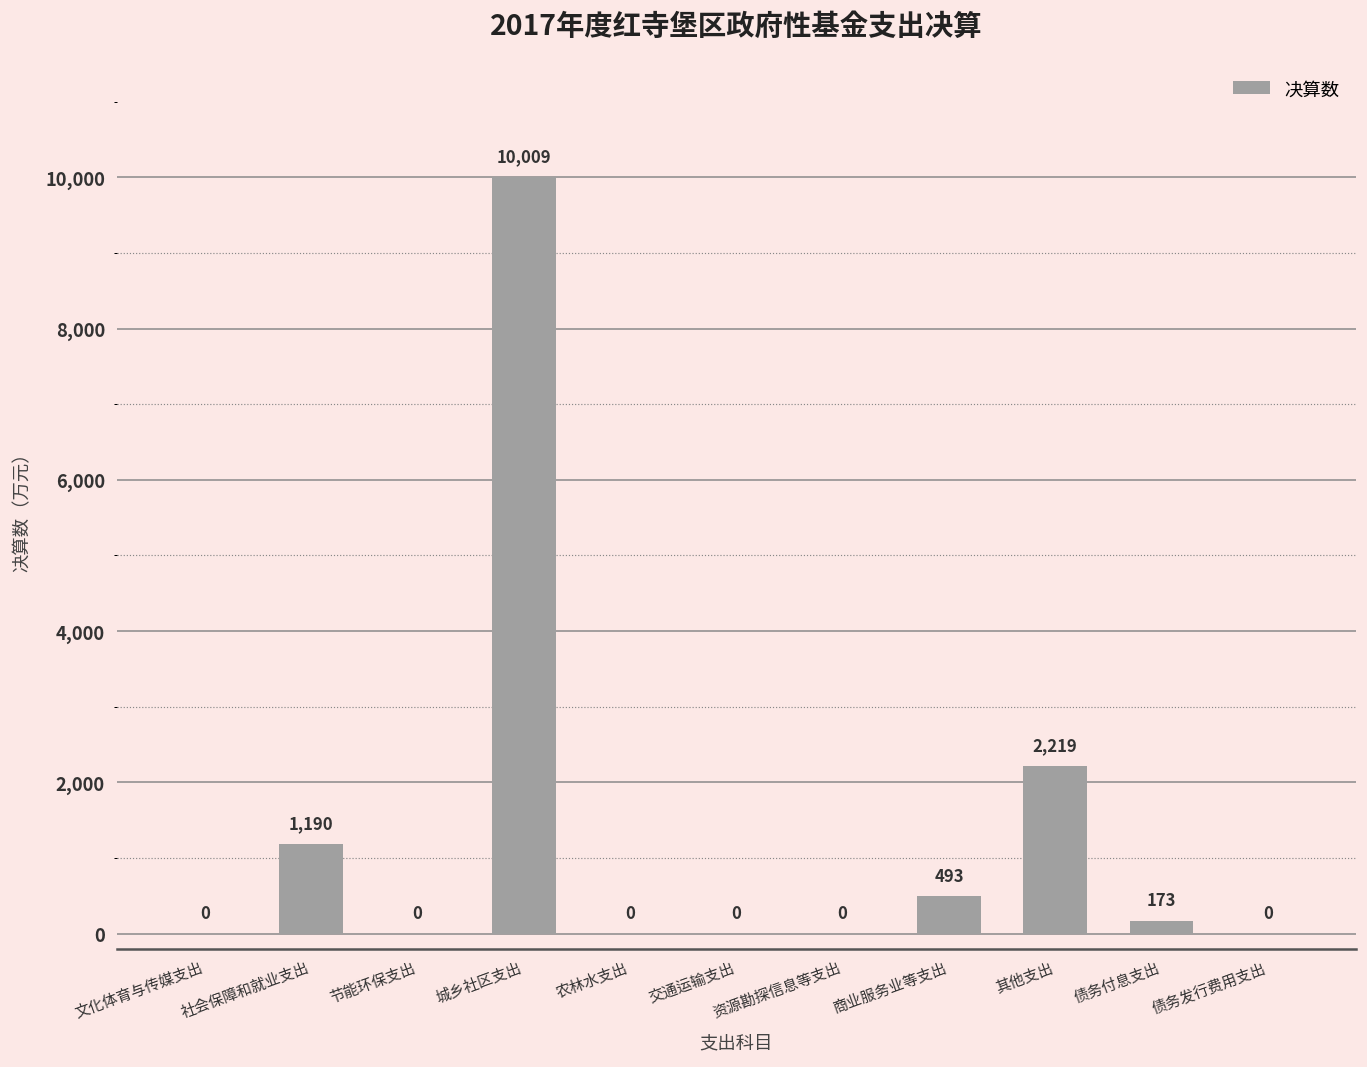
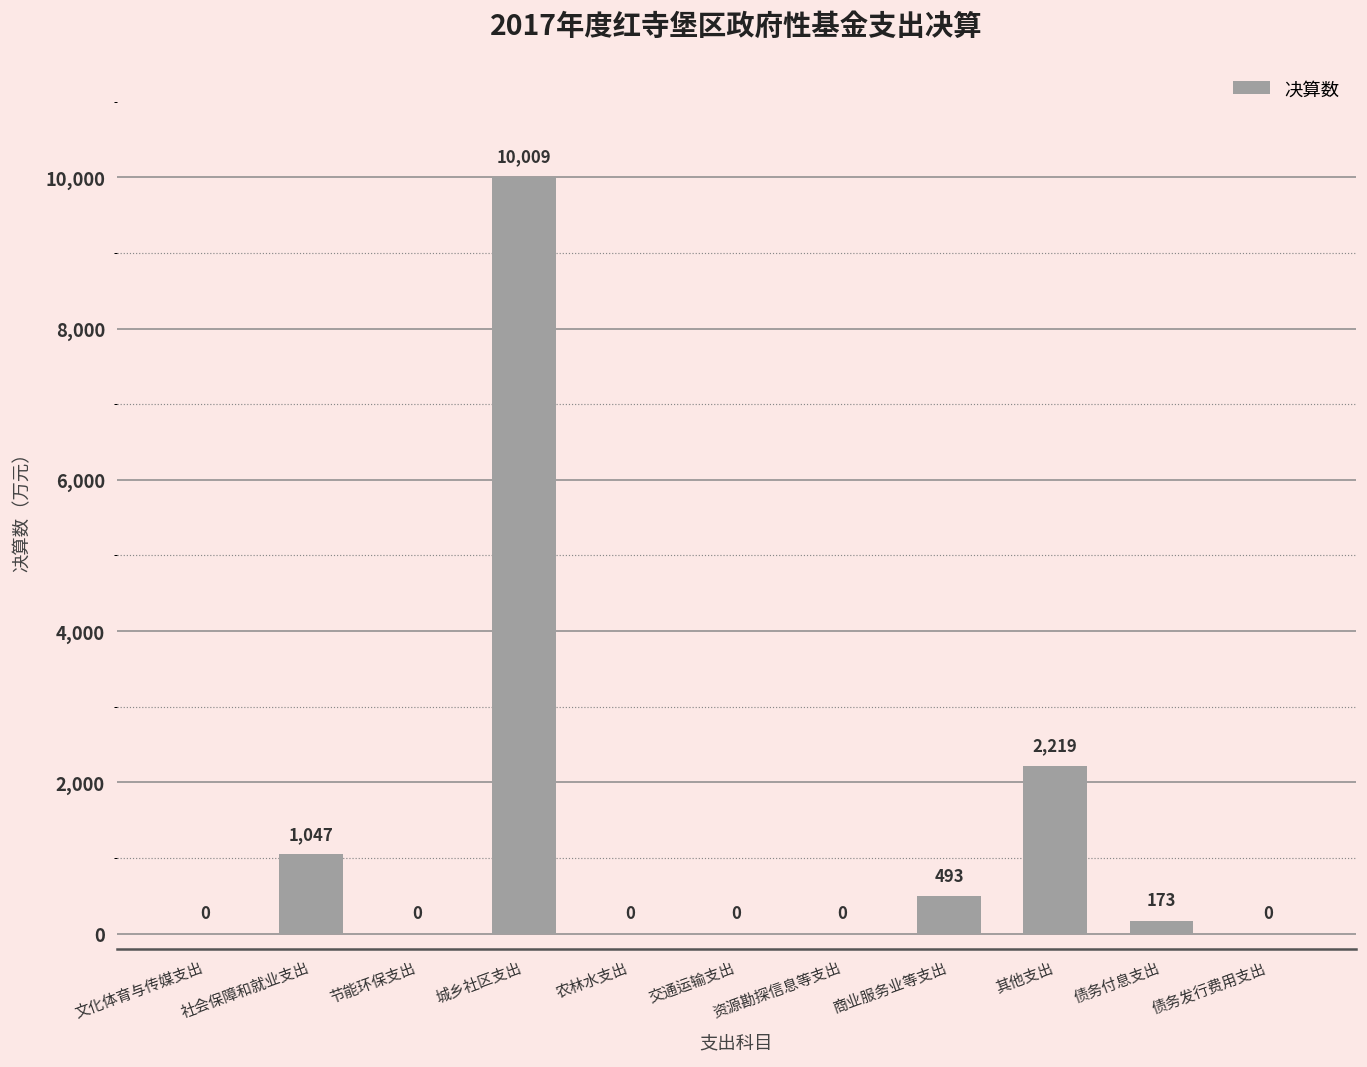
社会保障和就业支出: 1,190 -> 1,047
